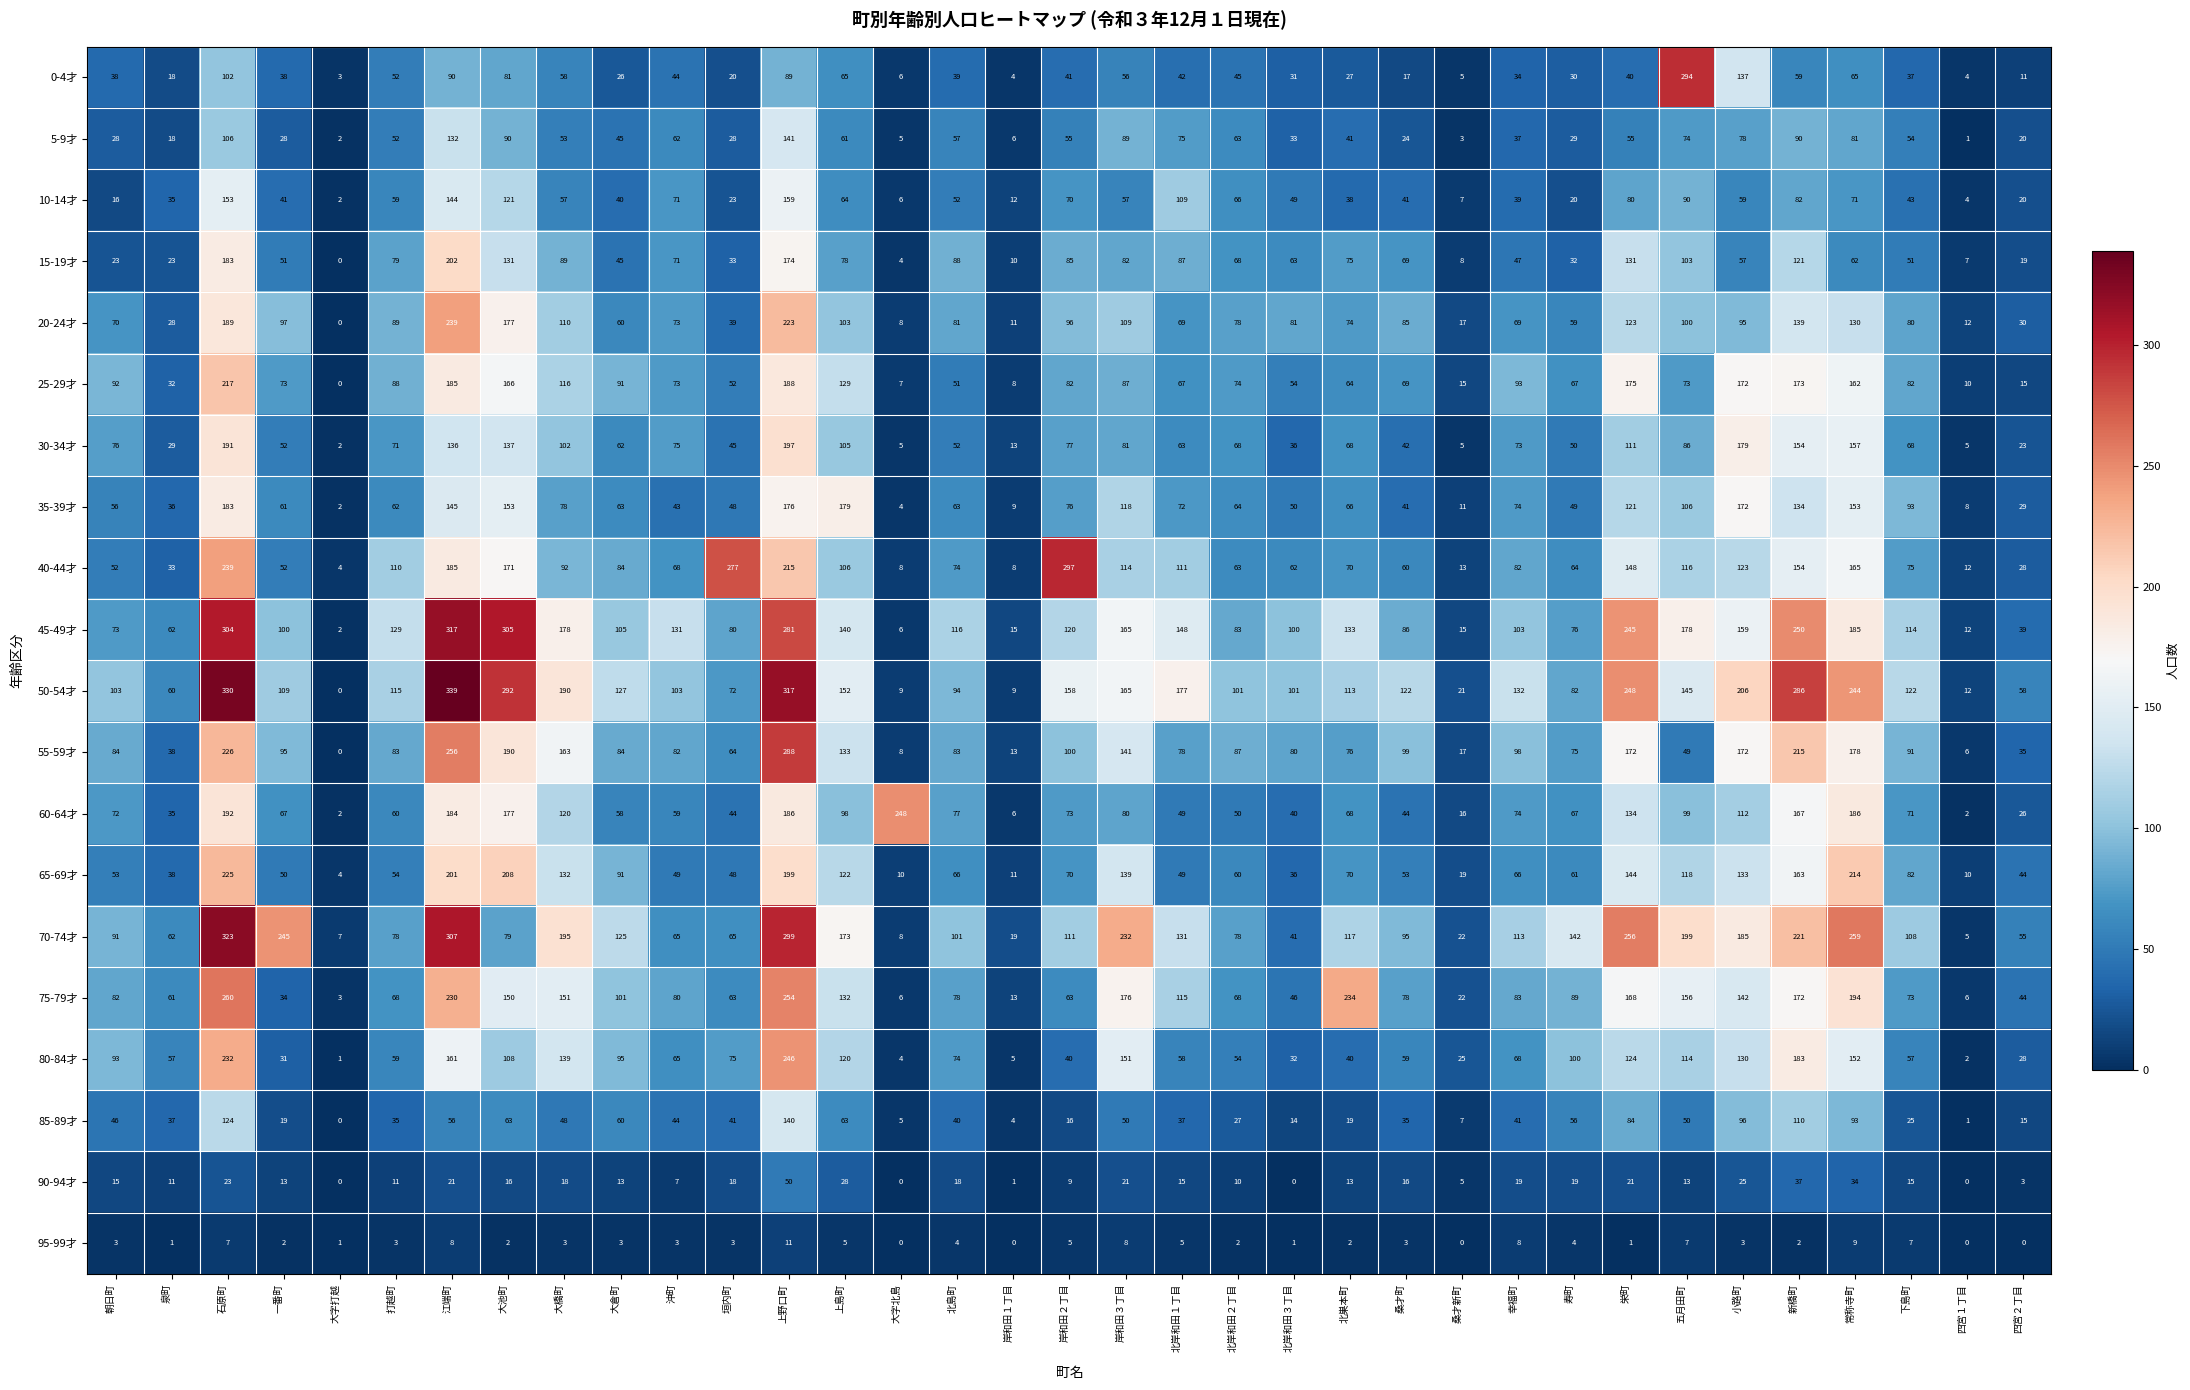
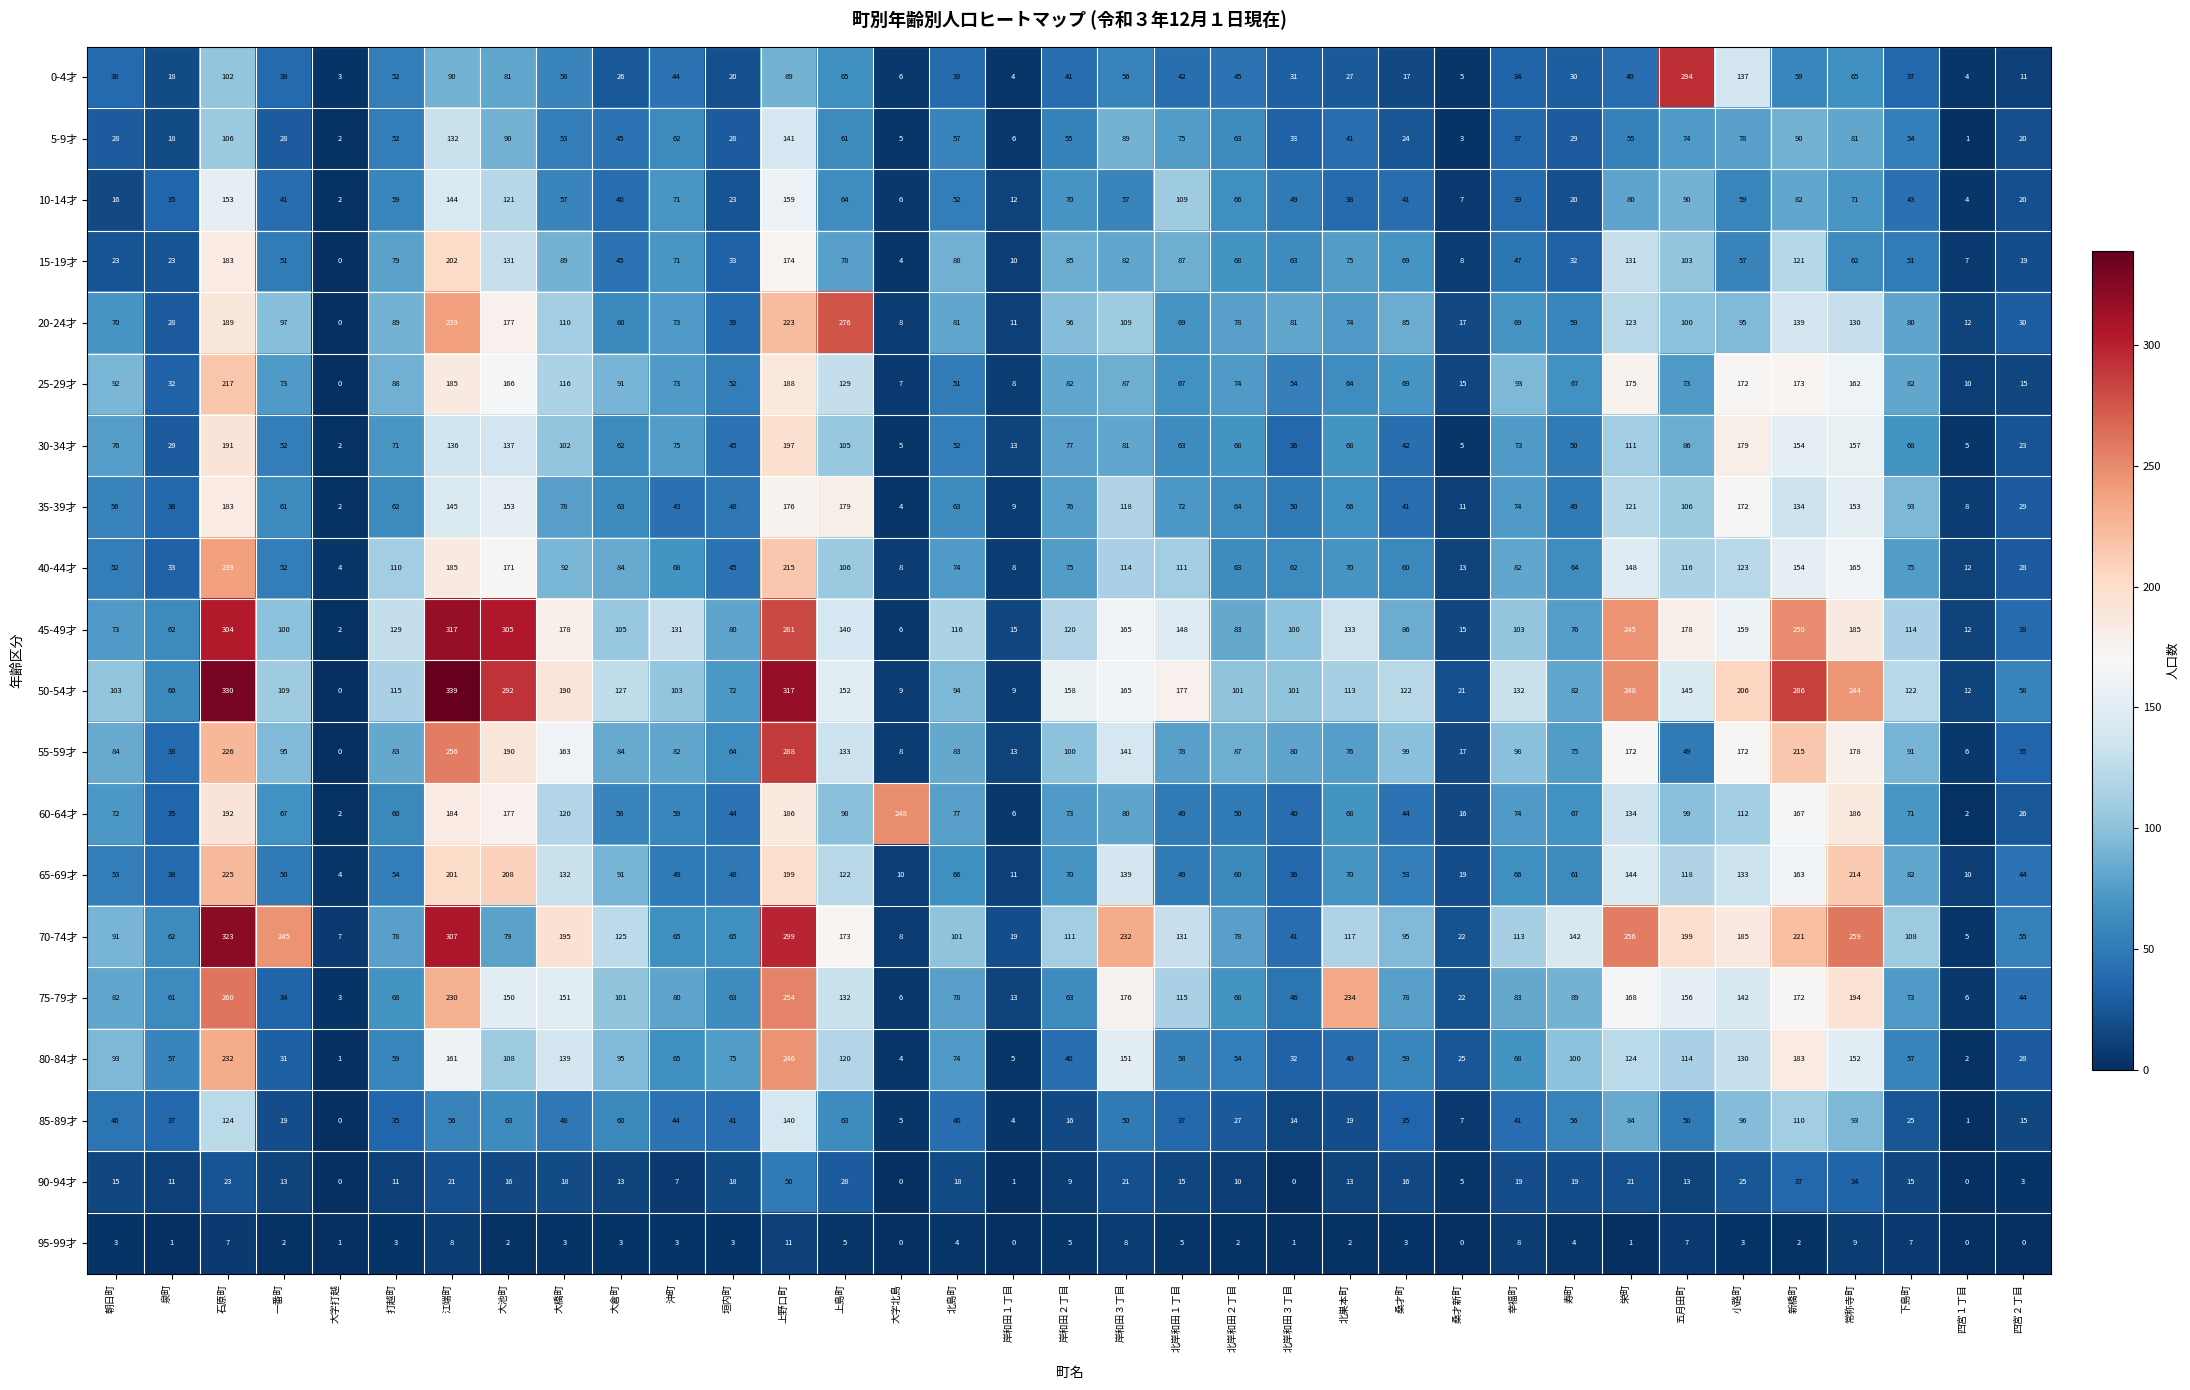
20-24才, 上島町: 103 -> 276
40-44才, 垣内町: 277 -> 45
40-44才, 岸和田２丁目: 297 -> 75
